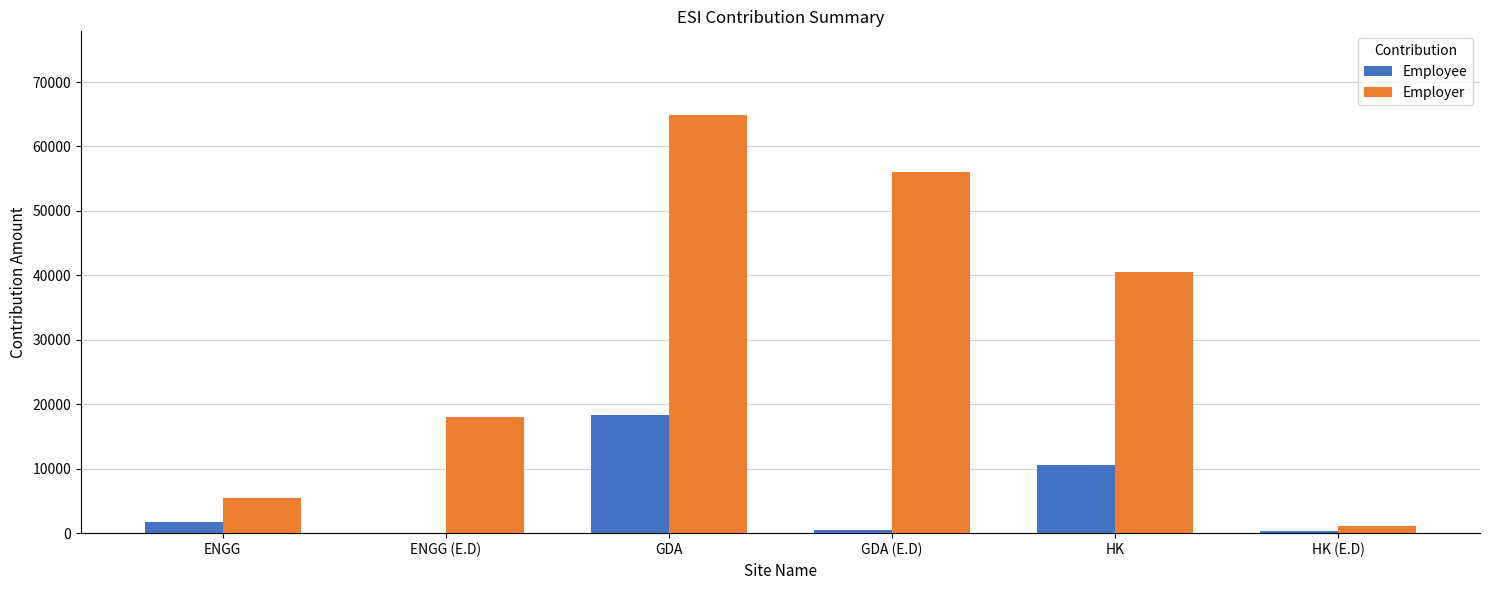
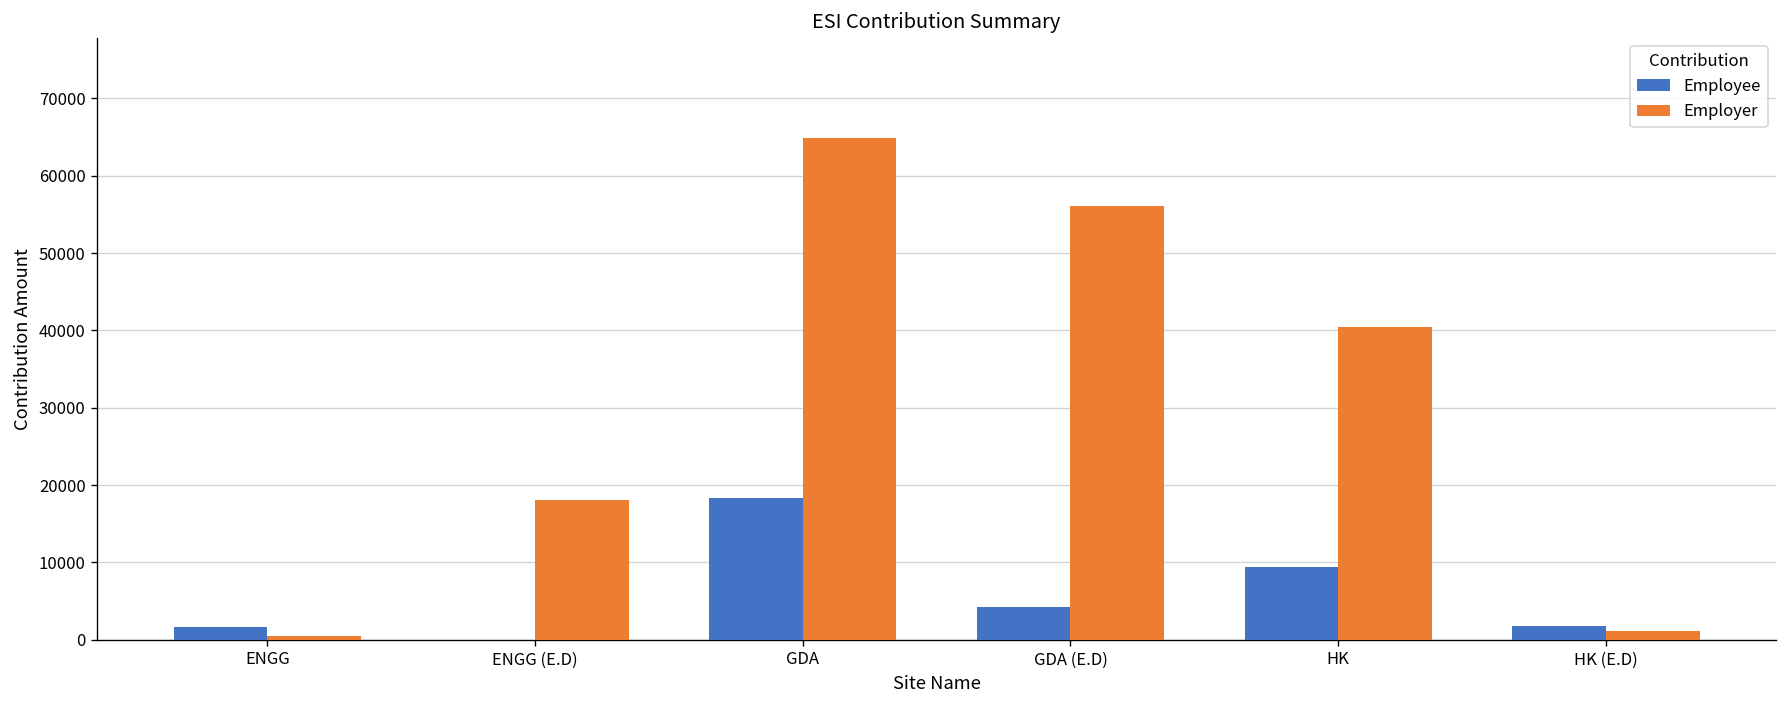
Employer, ENGG: 5000 -> 1000
Employee, GDA (E.D): 0 -> 4000
Employee, HK: 11000 -> 9000
Employee, HK (E.D): 0 -> 2000
